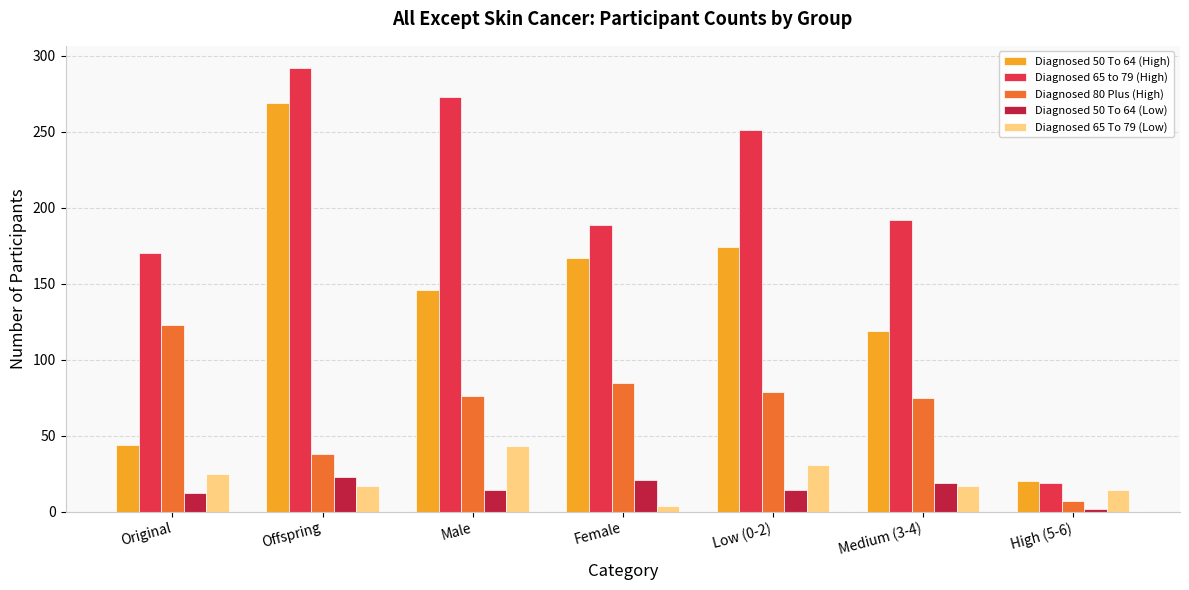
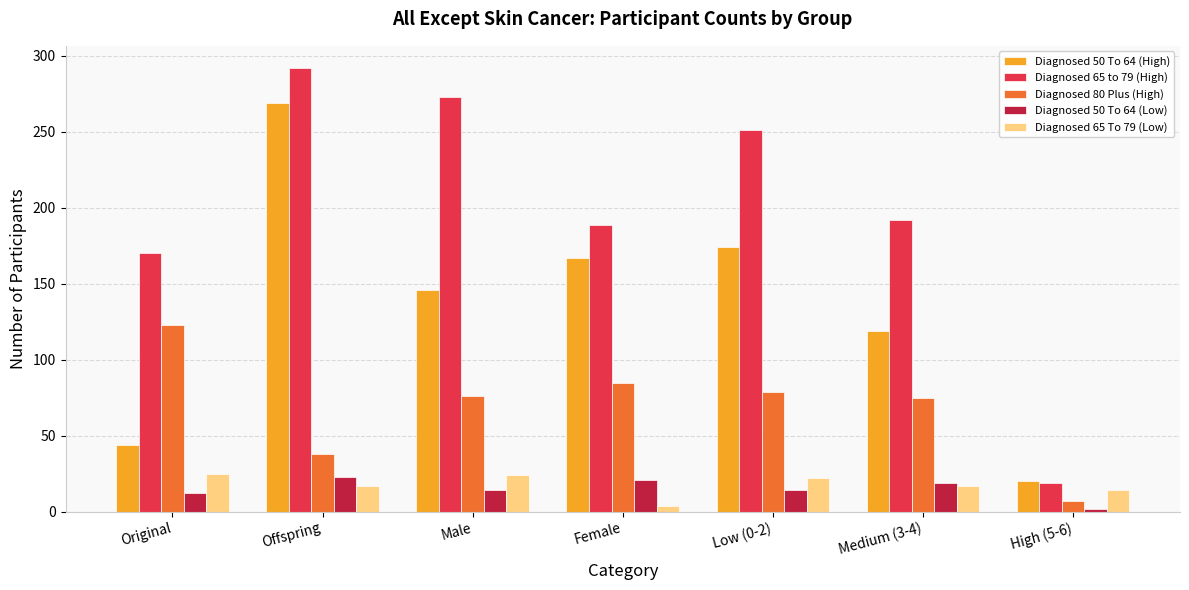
Diagnosed 65 To 79 (Low), Male: 43 -> 24
Diagnosed 65 To 79 (Low), Low (0-2): 31 -> 22
